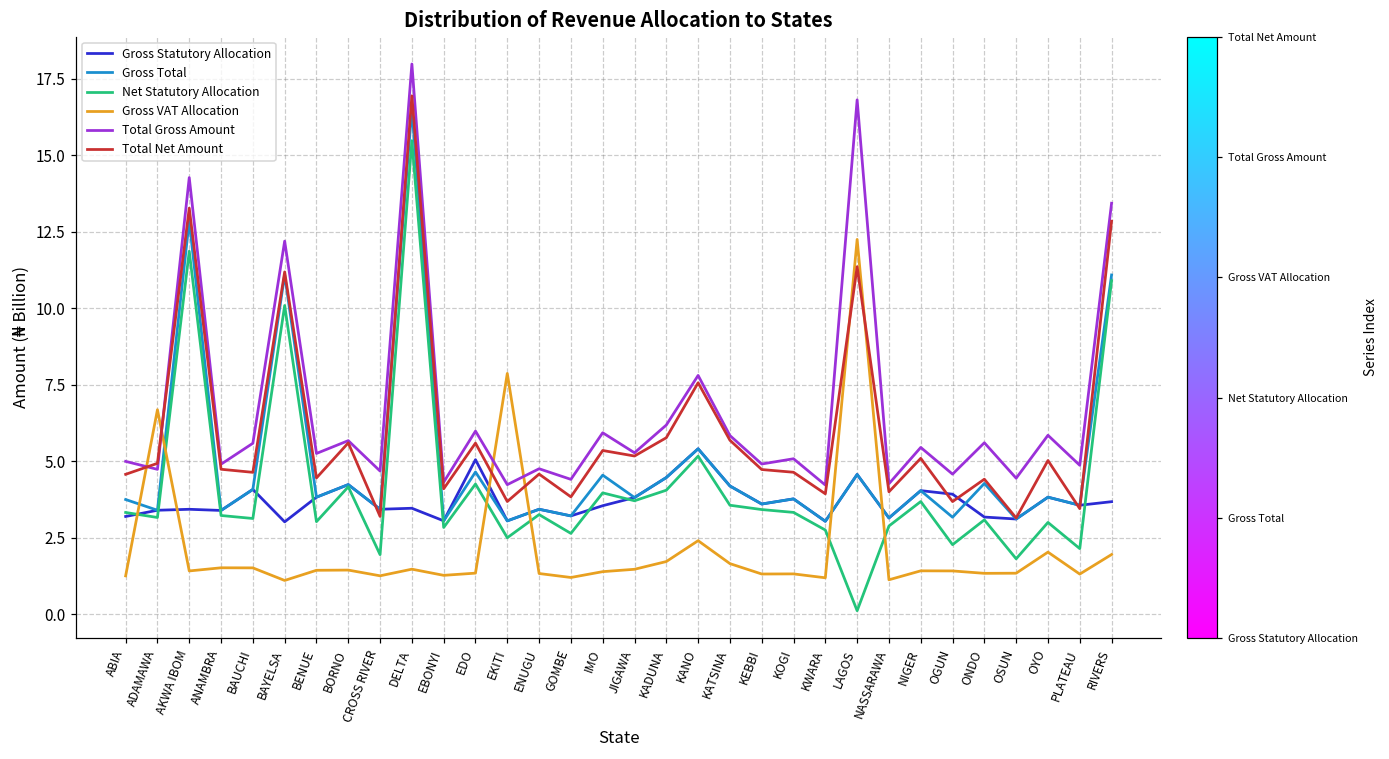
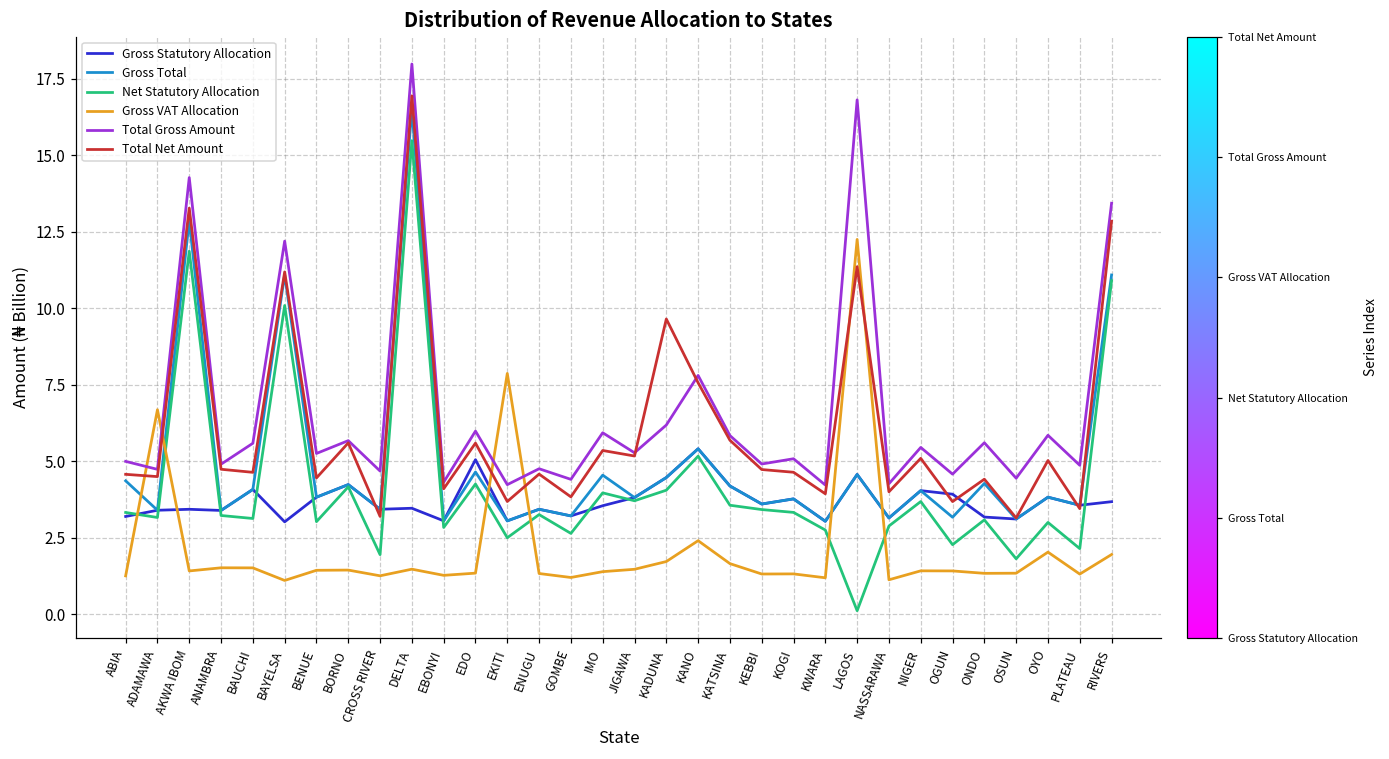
Gross Total, ABIA: 3.7 -> 4.4
Total Net Amount, ADAMAWA: 4.9 -> 4.5
Total Net Amount, KADUNA: 5.8 -> 9.6
